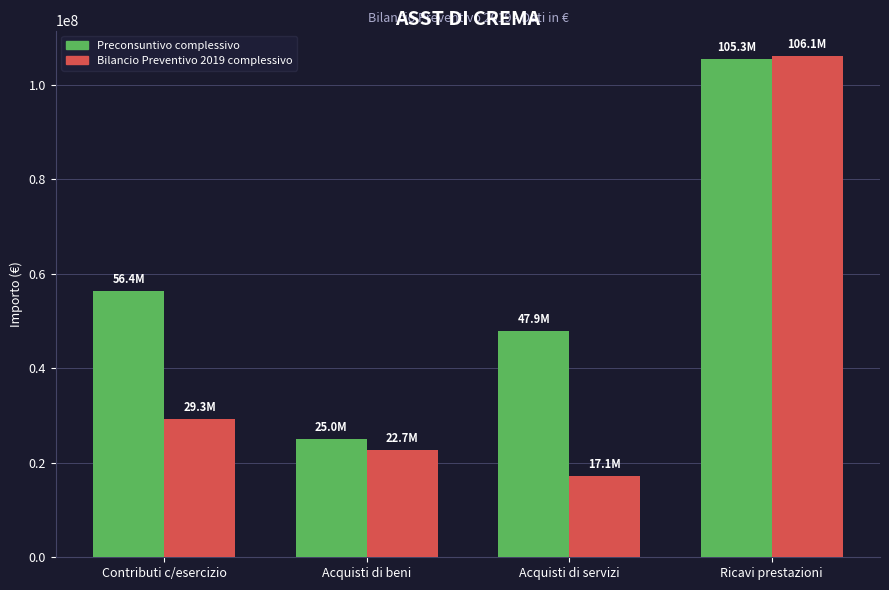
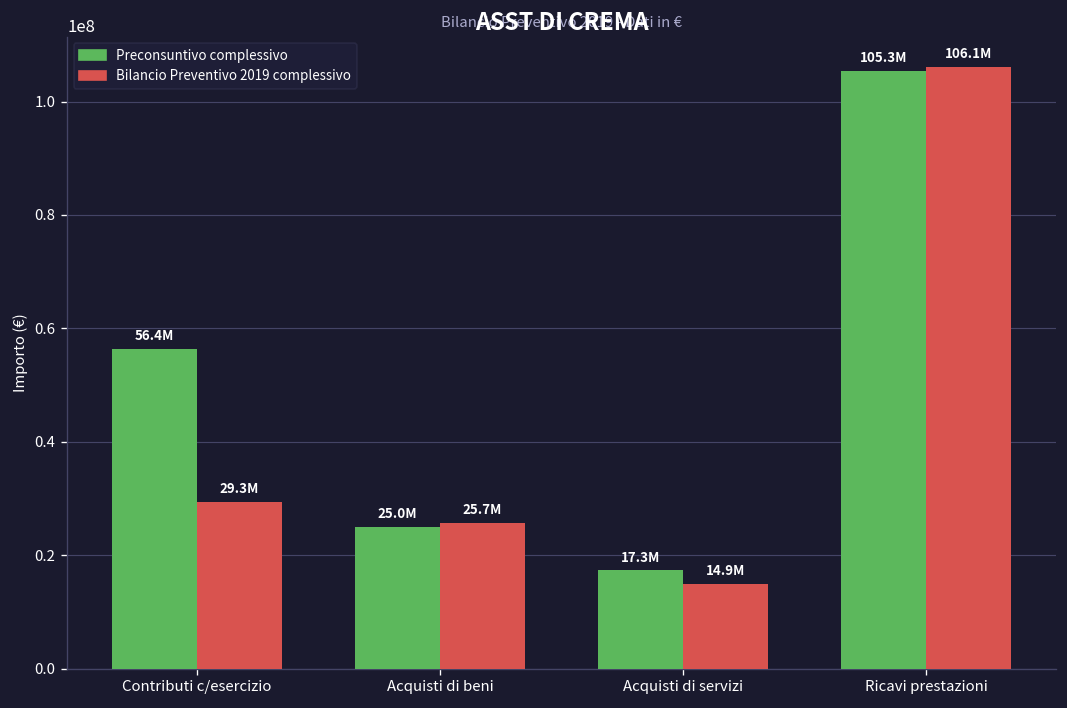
Bilancio Preventivo 2019 complessivo, Acquisti di beni: 22.7M -> 25.7M
Preconsuntivo complessivo, Acquisti di servizi: 47.9M -> 17.3M
Bilancio Preventivo 2019 complessivo, Acquisti di servizi: 17.1M -> 14.9M
